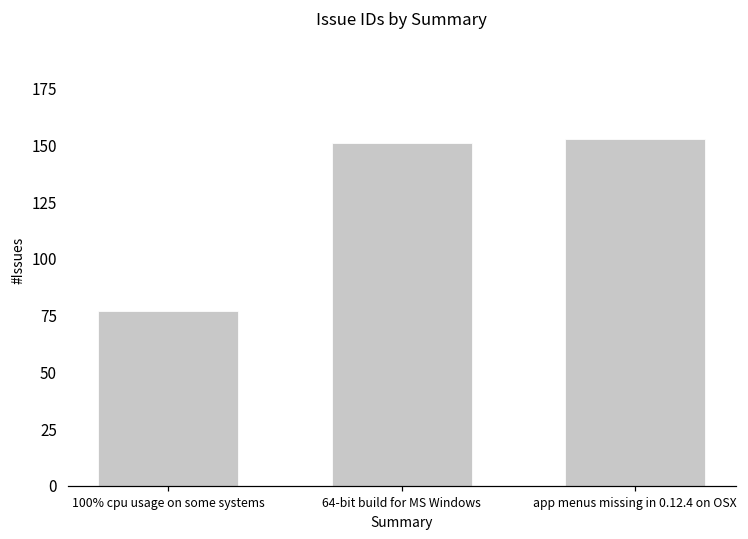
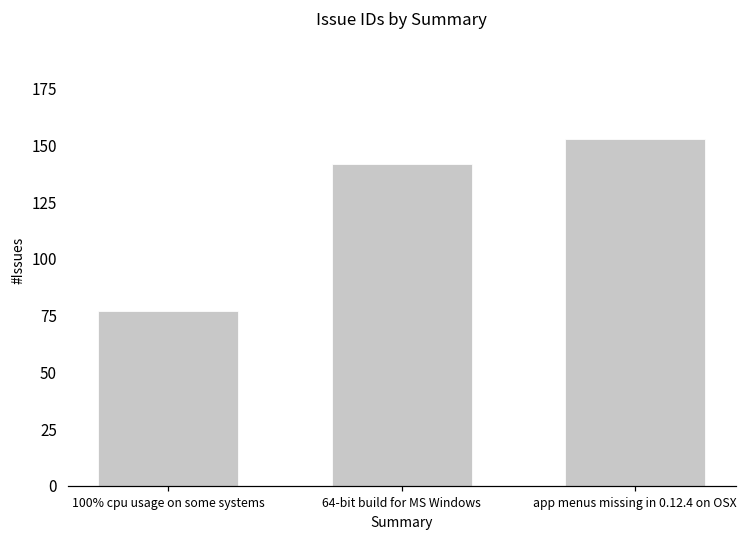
64-bit build for MS Windows: 151 -> 142
